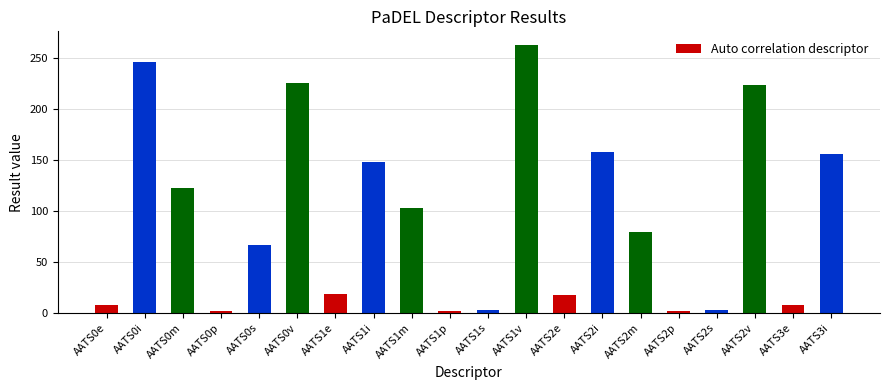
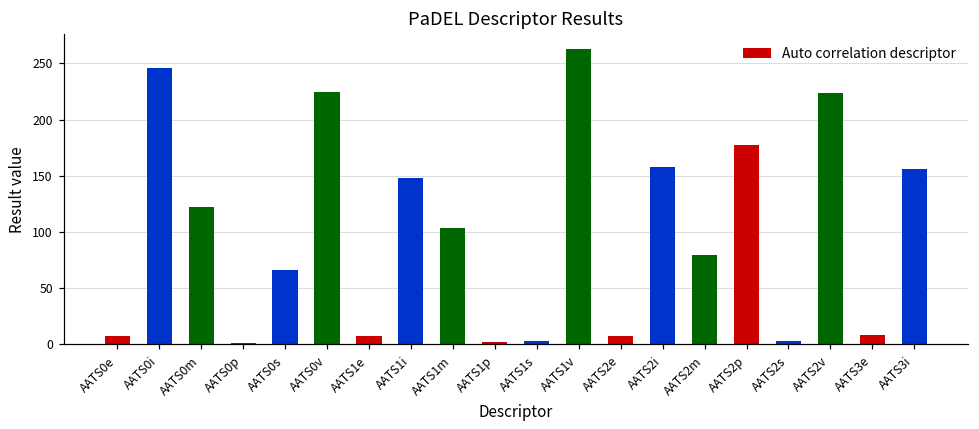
AATS1e: 18 -> 8
AATS2e: 17 -> 8
AATS2p: 2 -> 177
